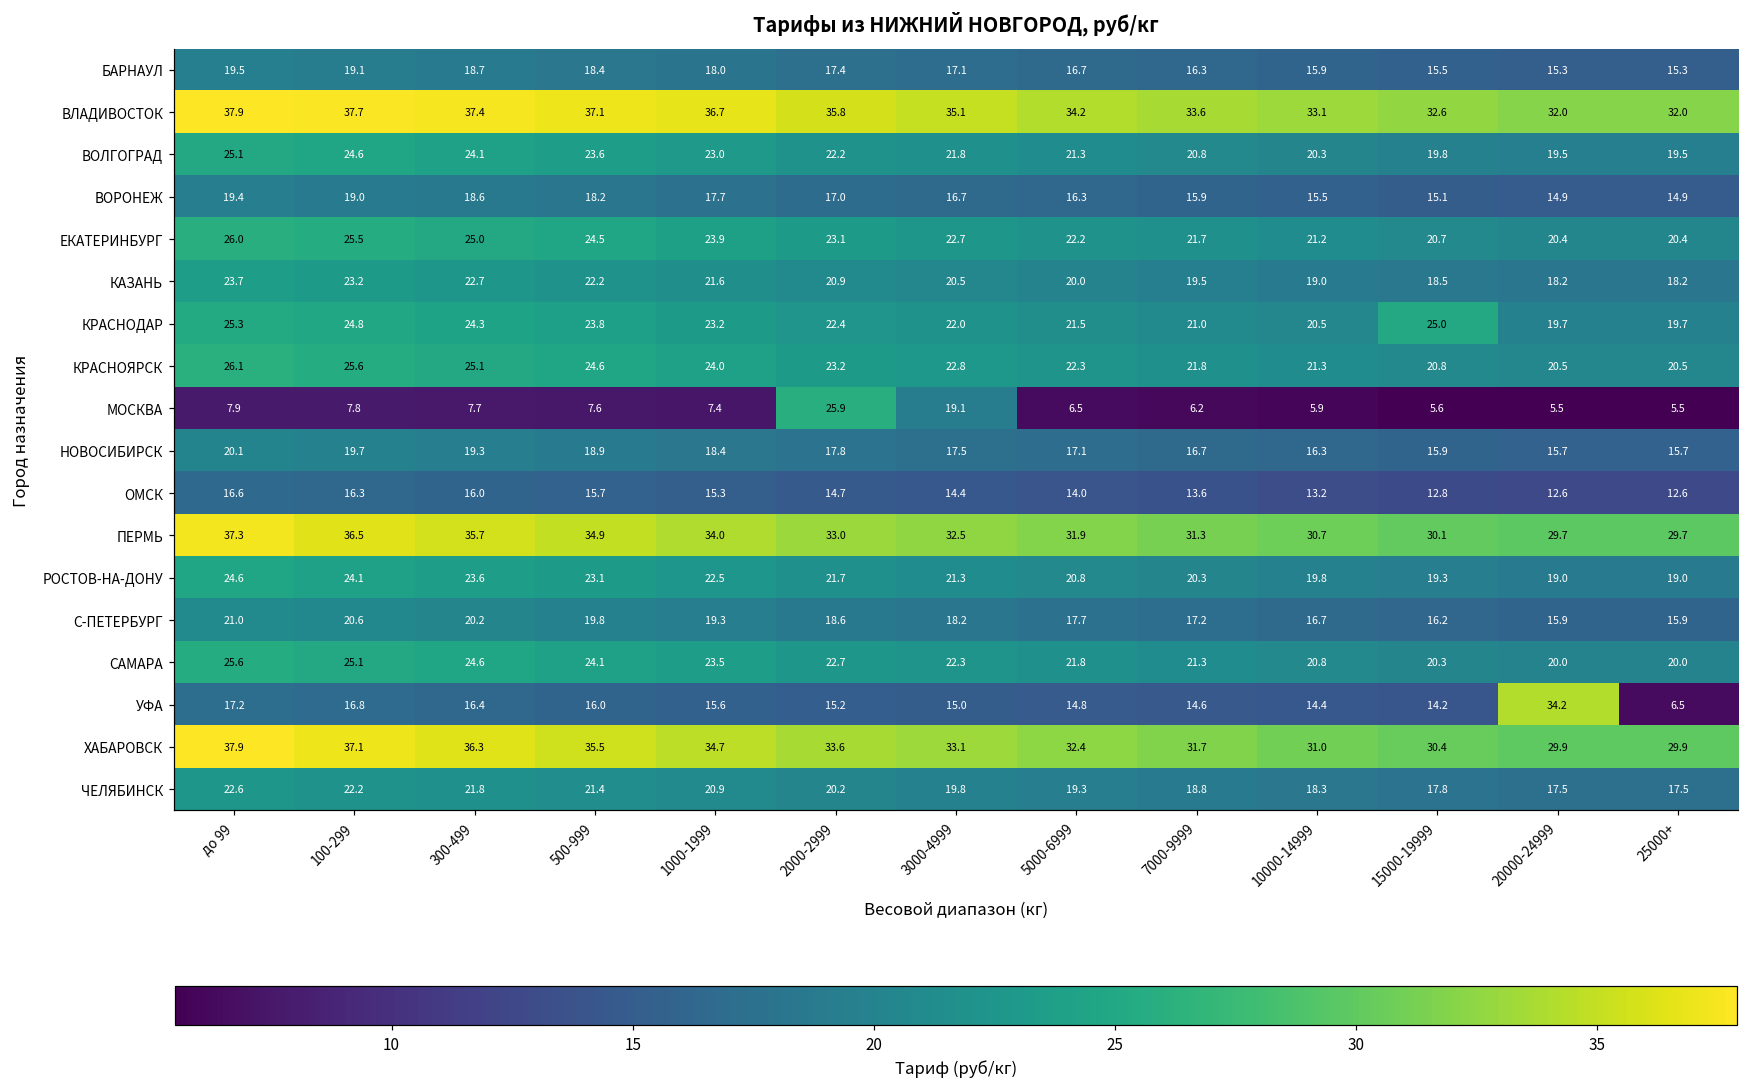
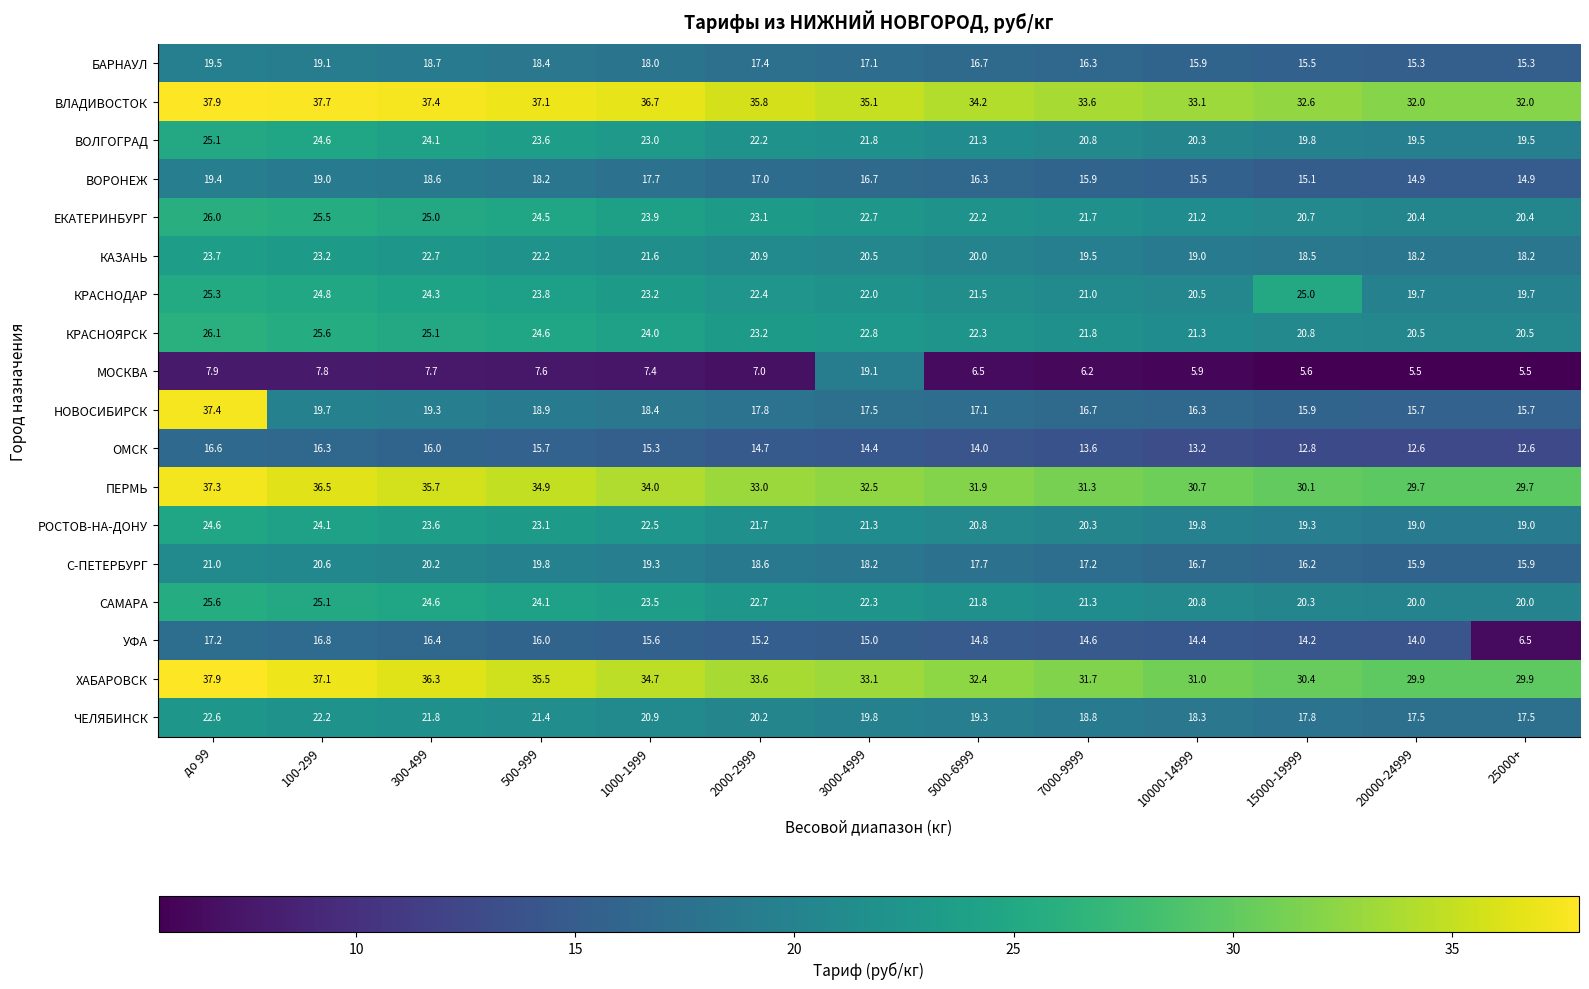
МОСКВА, 2000-2999: 25.9 -> 7.0
НОВОСИБИРСК, до 99: 20.1 -> 37.4
УФА, 20000-24999: 34.2 -> 14.0
